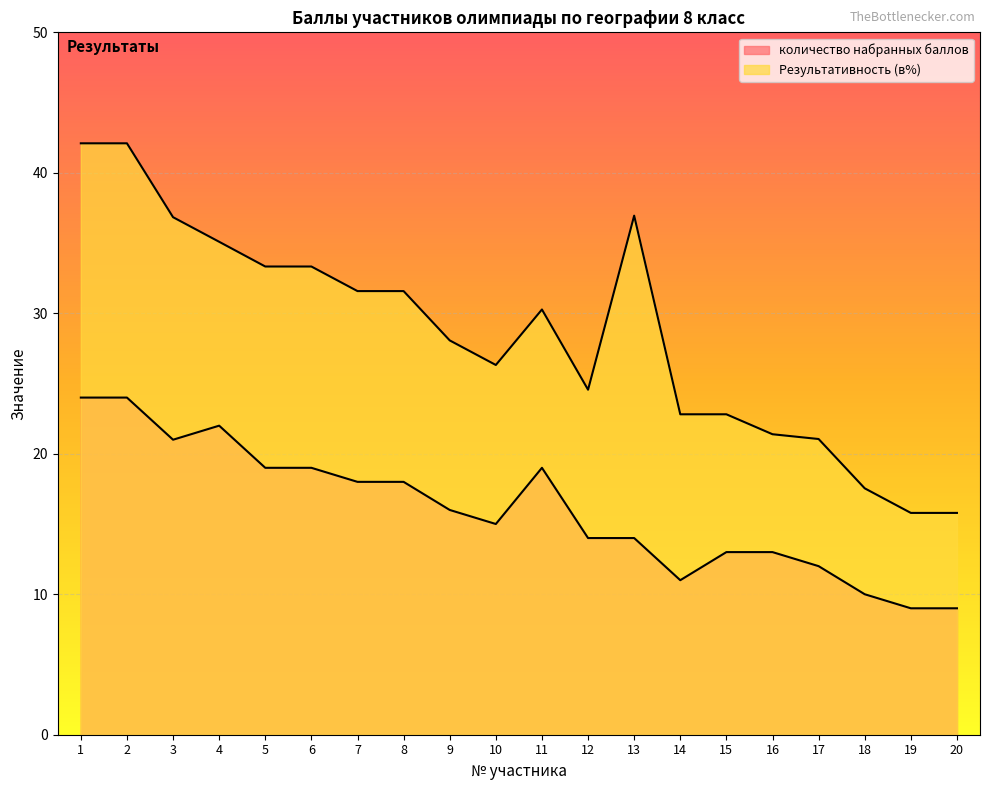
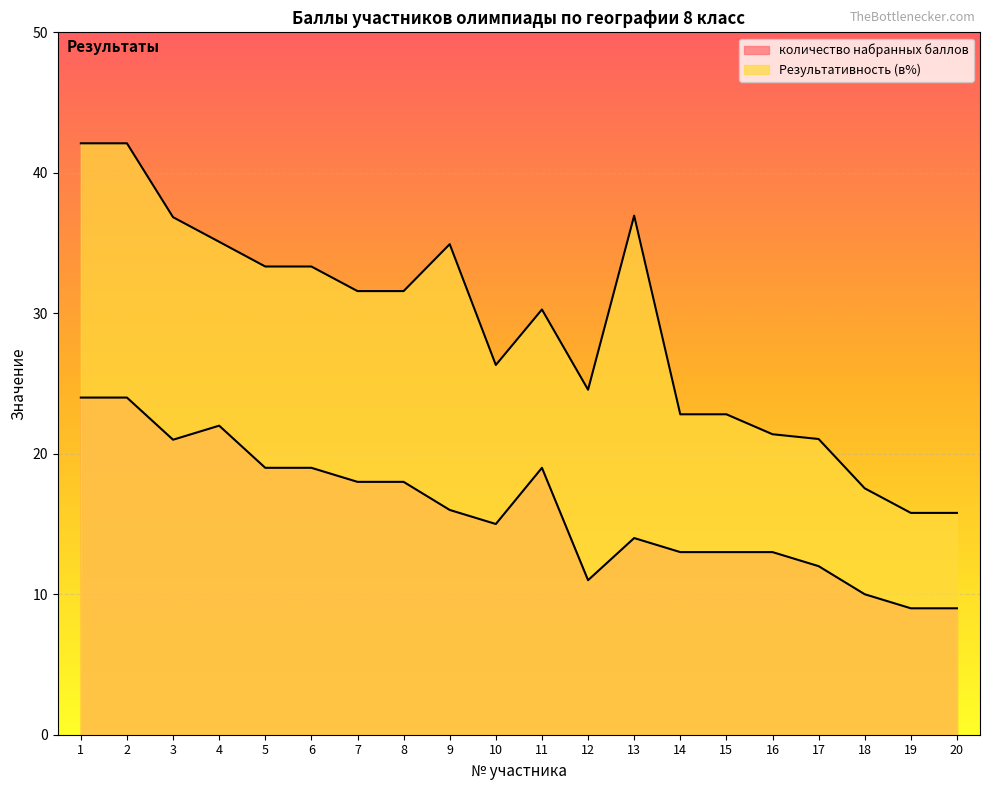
Результативность (в%), 9: 28.1 -> 34.9
количество набранных баллов, 12: 14 -> 11
количество набранных баллов, 14: 11 -> 13
